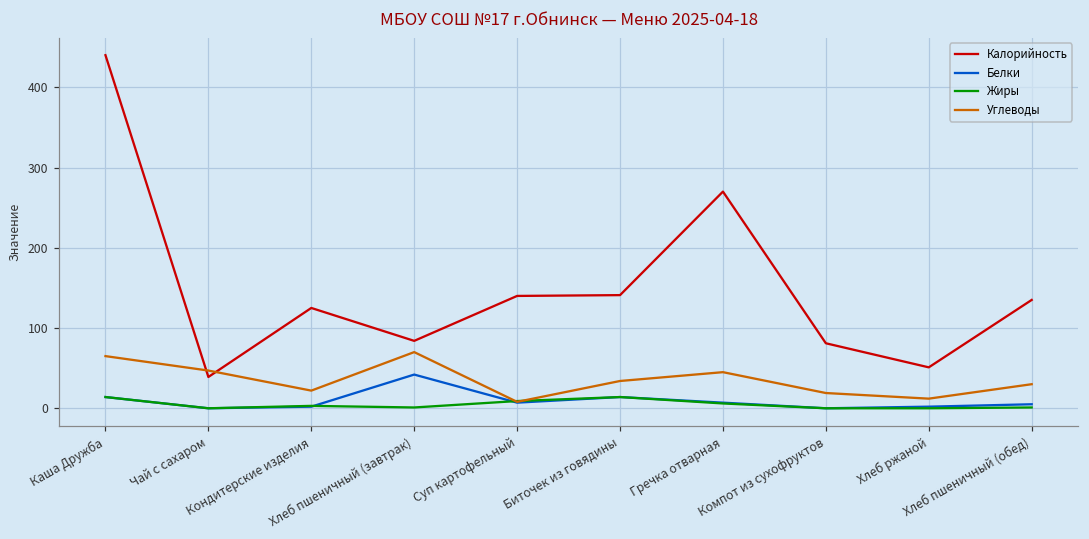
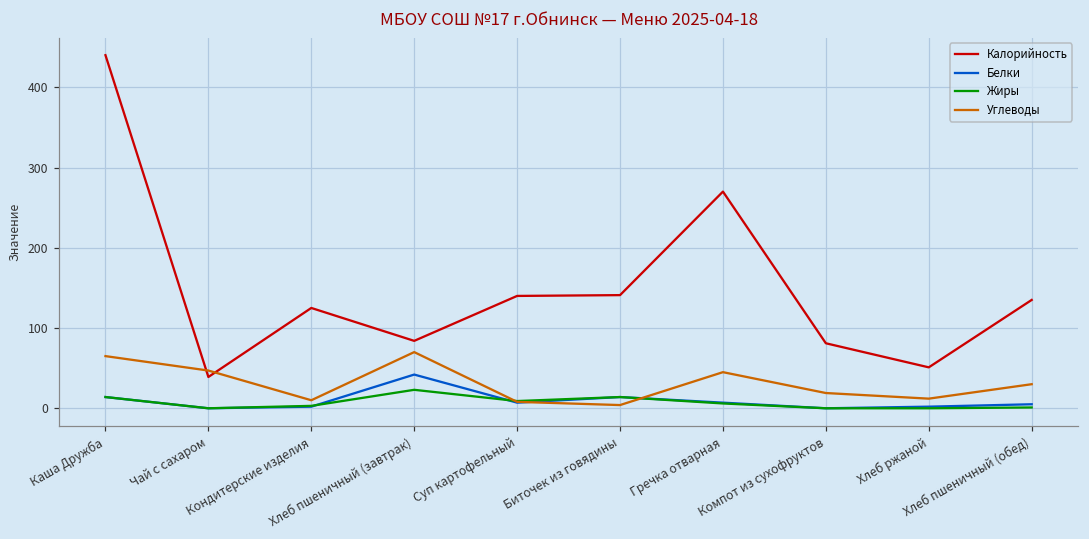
Углеводы, Кондитерские изделия: 20 -> 10
Жиры, Хлеб пшеничный (завтрак): 0 -> 20
Углеводы, Биточек из говядины: 30 -> 0
